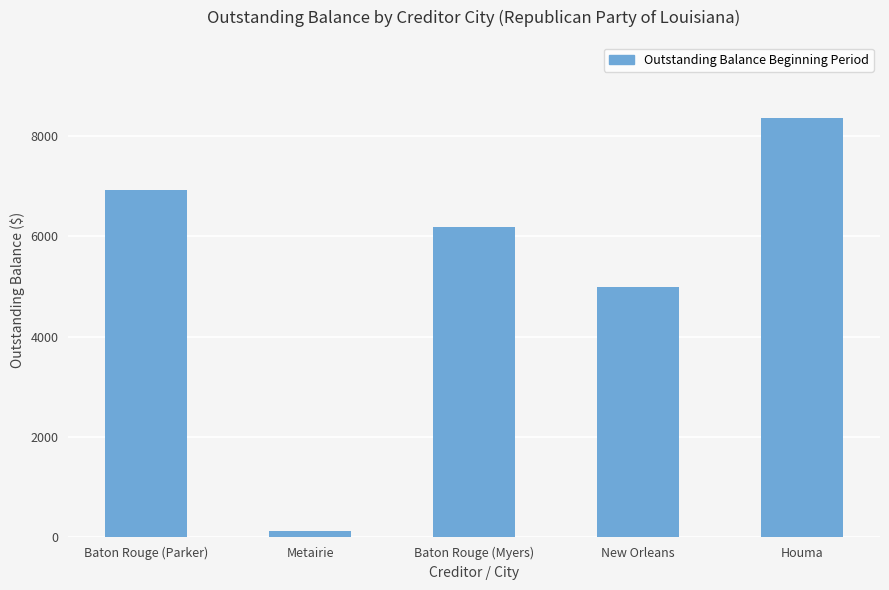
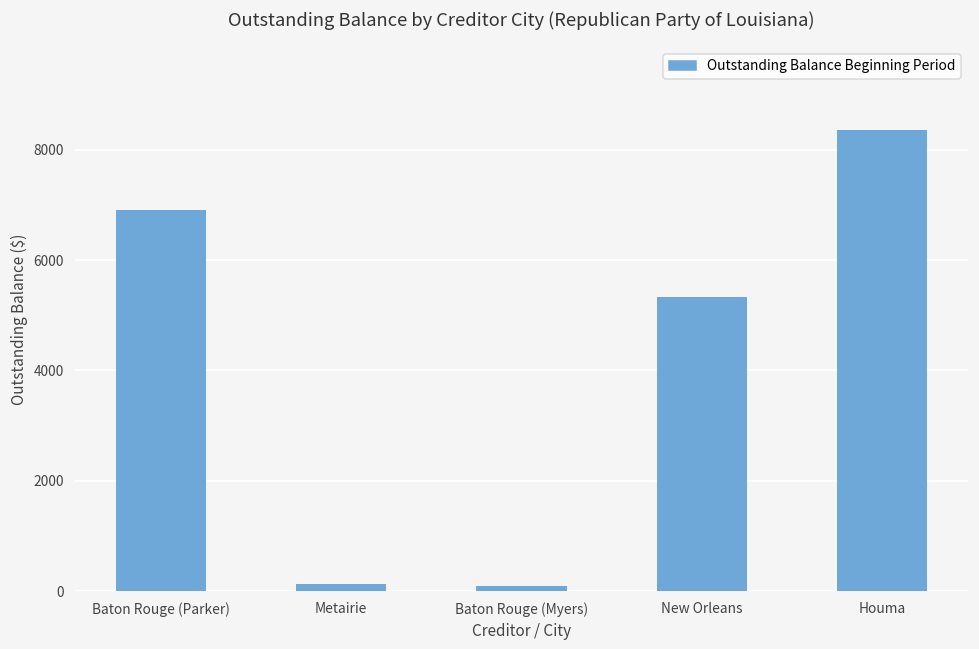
Baton Rouge (Myers): 6200 -> 100
New Orleans: 5000 -> 5300
